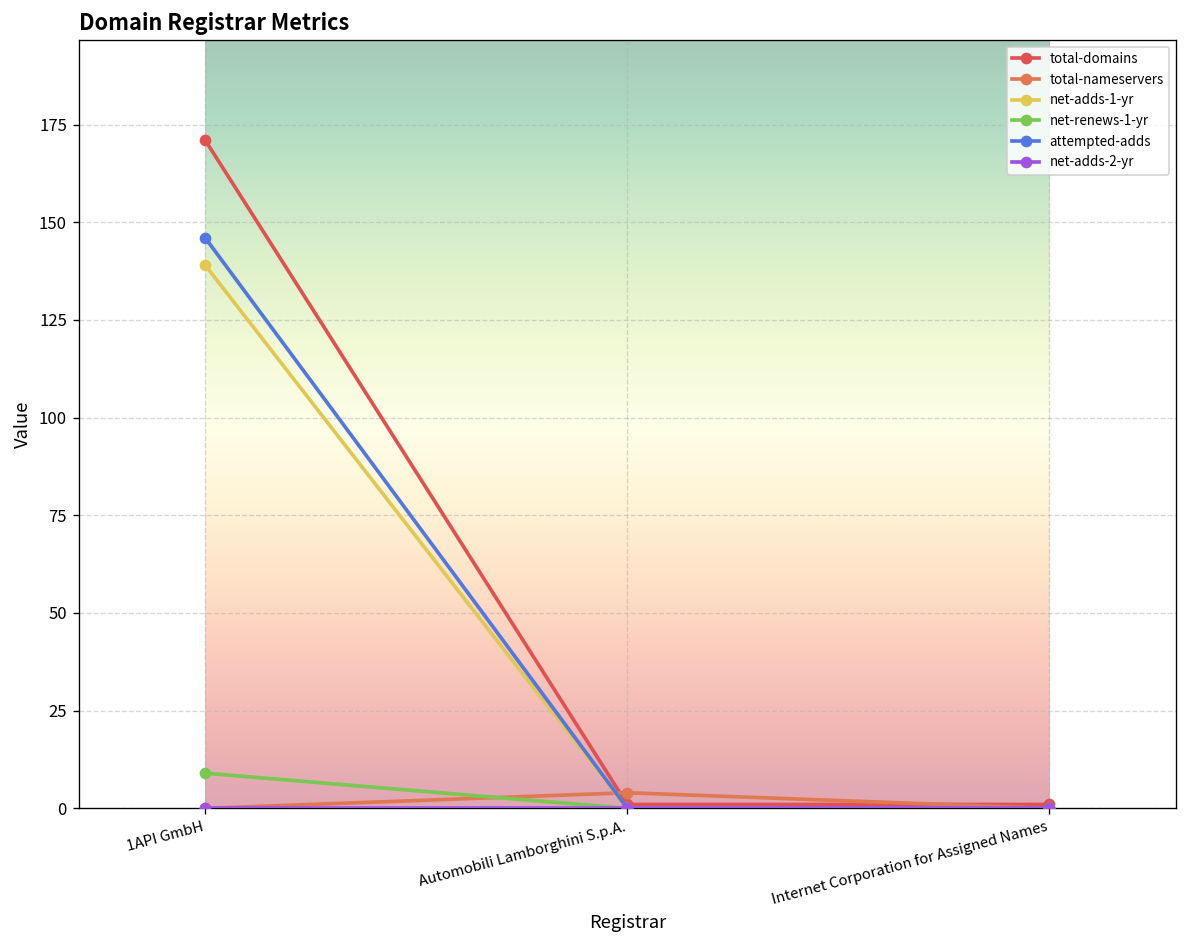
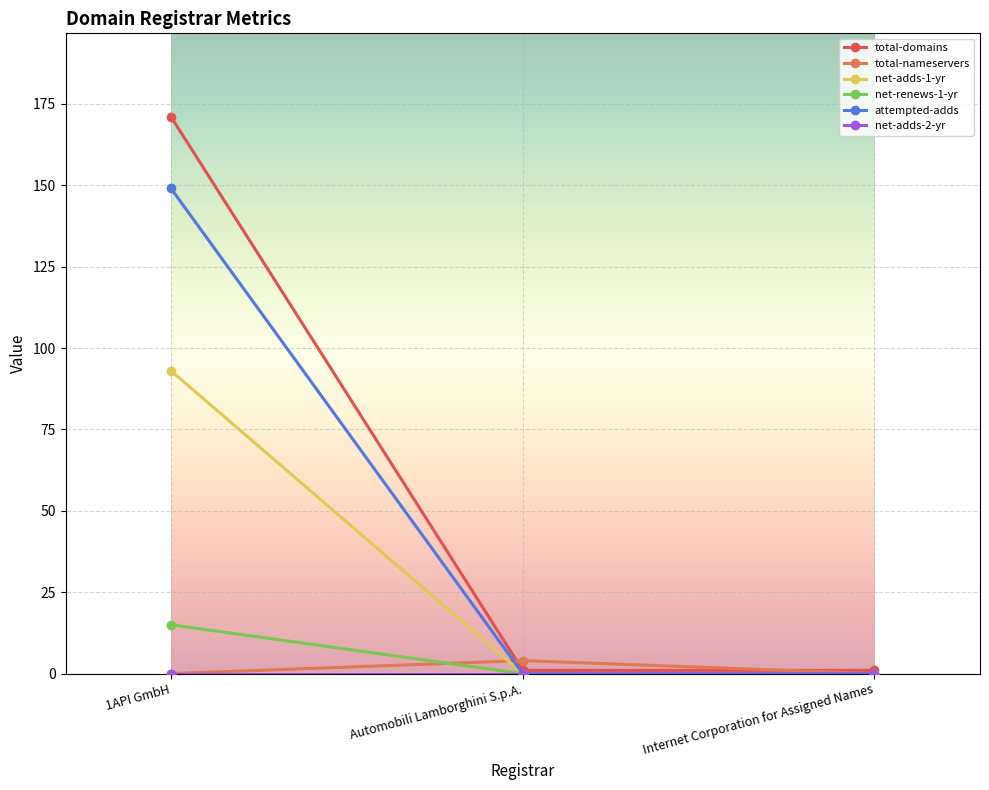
net-adds-1-yr, 1API GmbH: 139 -> 93
net-renews-1-yr, 1API GmbH: 9 -> 15
attempted-adds, 1API GmbH: 146 -> 149
